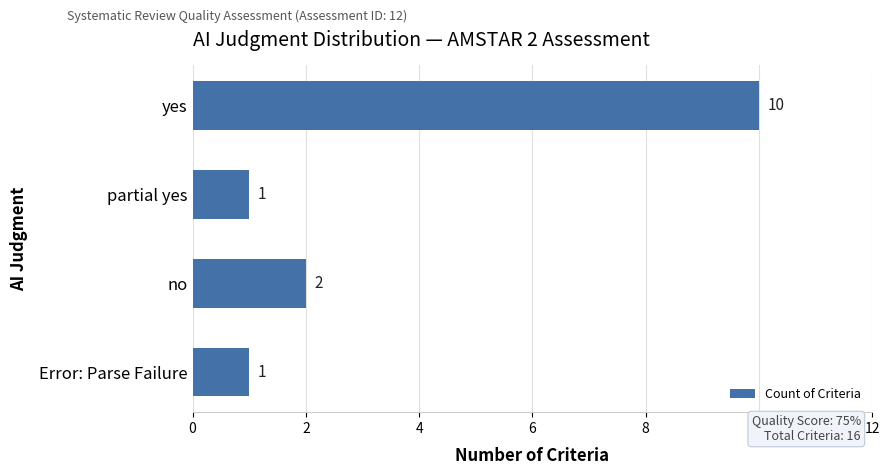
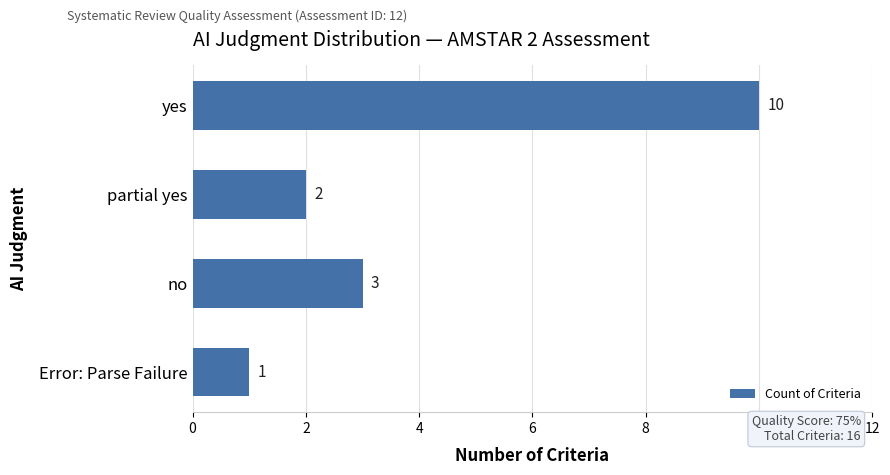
partial yes: 1 -> 2
no: 2 -> 3
